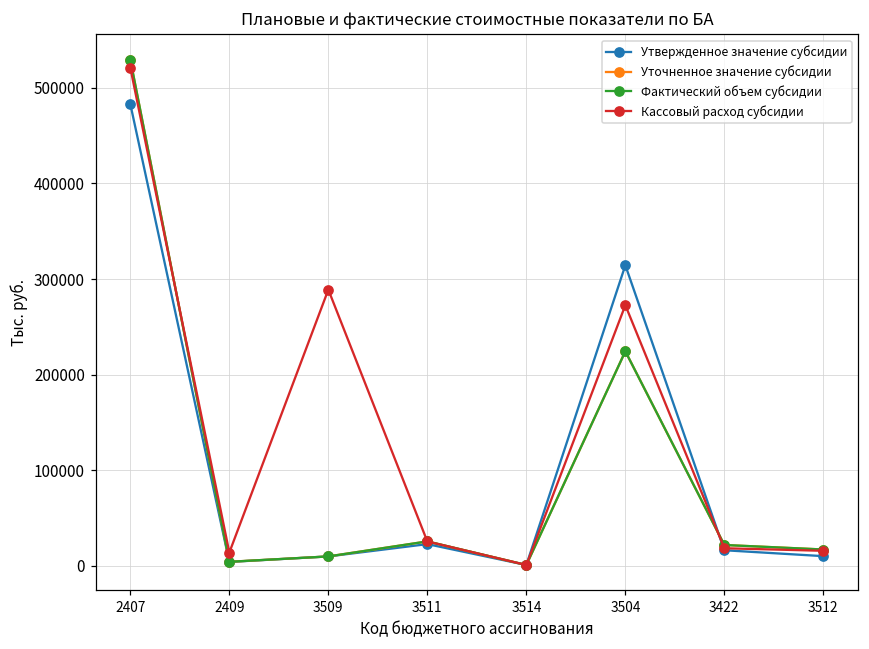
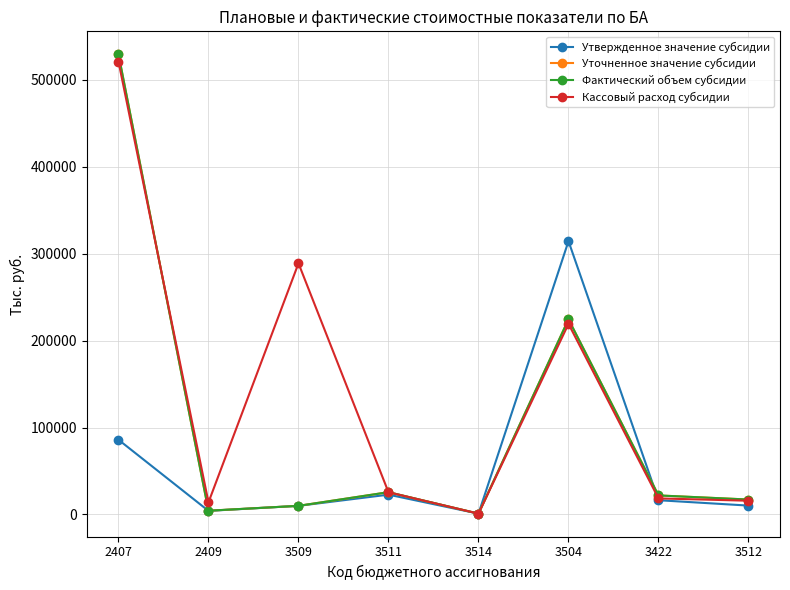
Утвержденное значение субсидии, 2407: 480000 -> 90000
Кассовый расход субсидии, 3504: 270000 -> 220000
